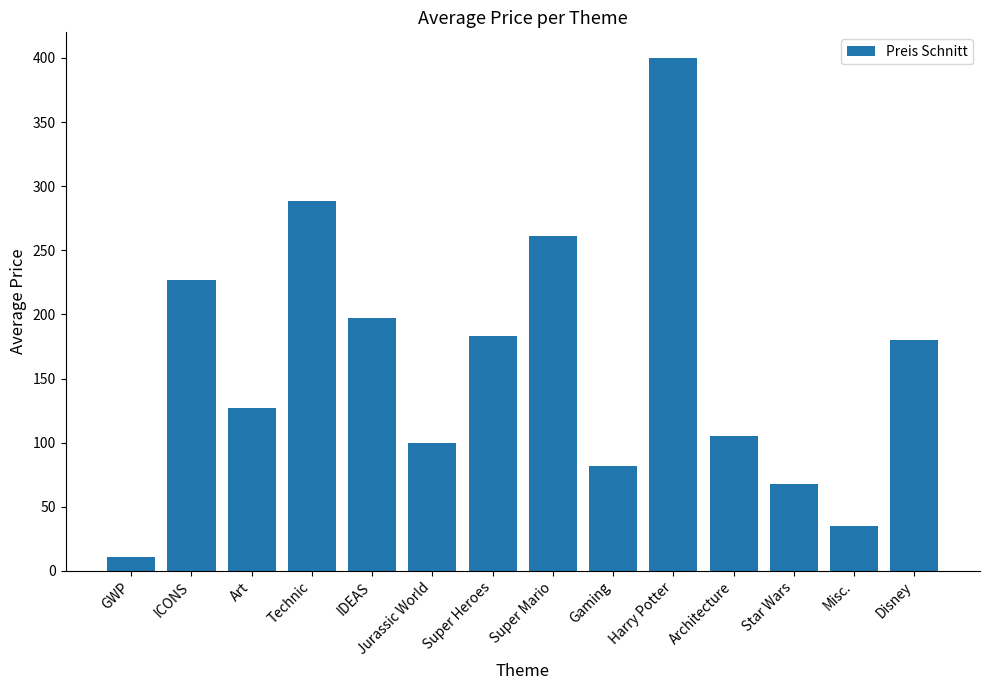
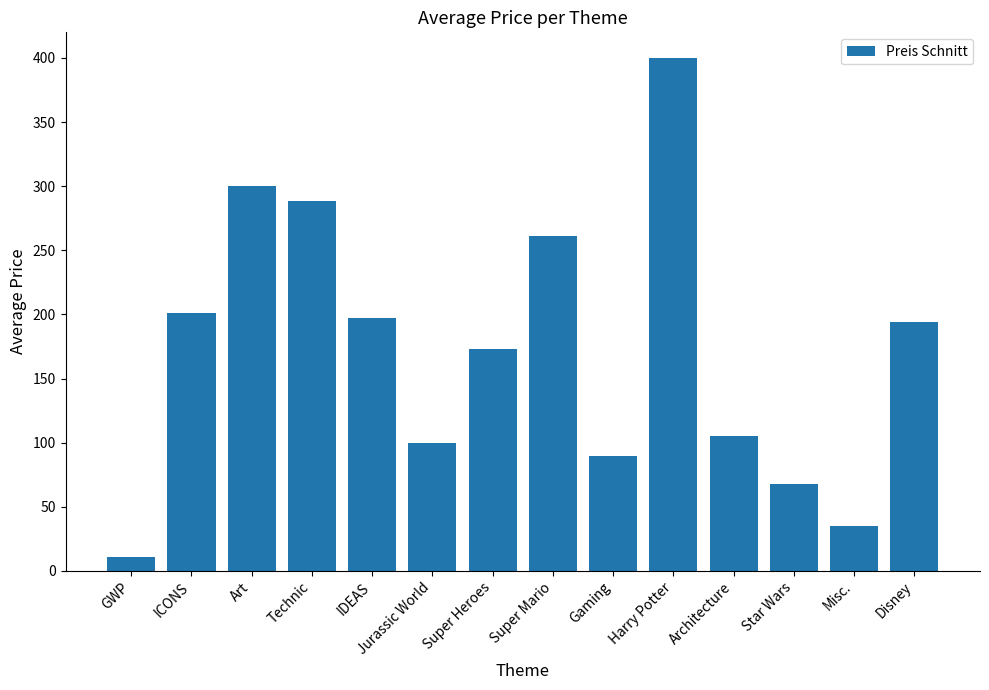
ICONS: 227 -> 201
Art: 127 -> 300
Super Heroes: 183 -> 173
Gaming: 82 -> 90
Disney: 180 -> 194
